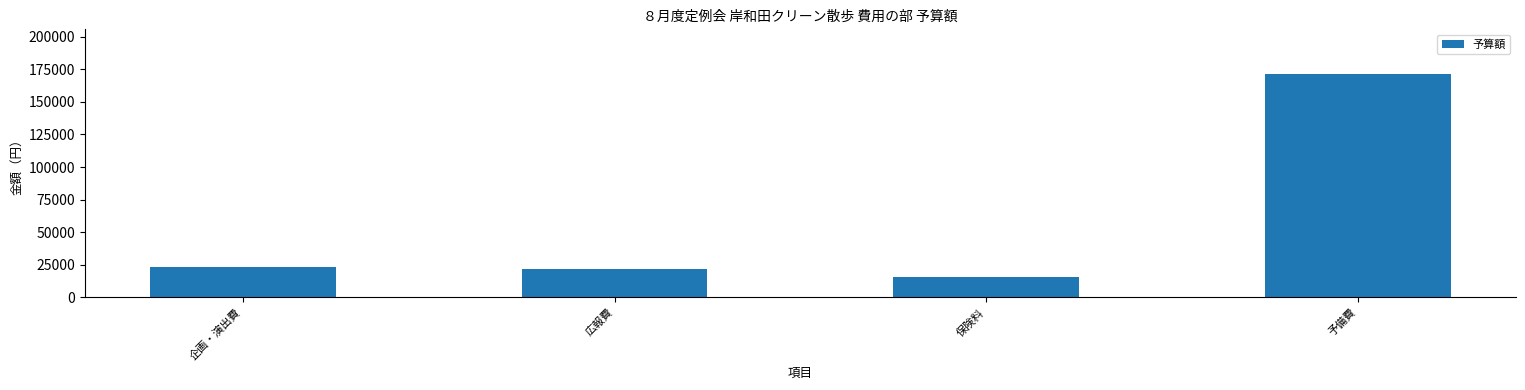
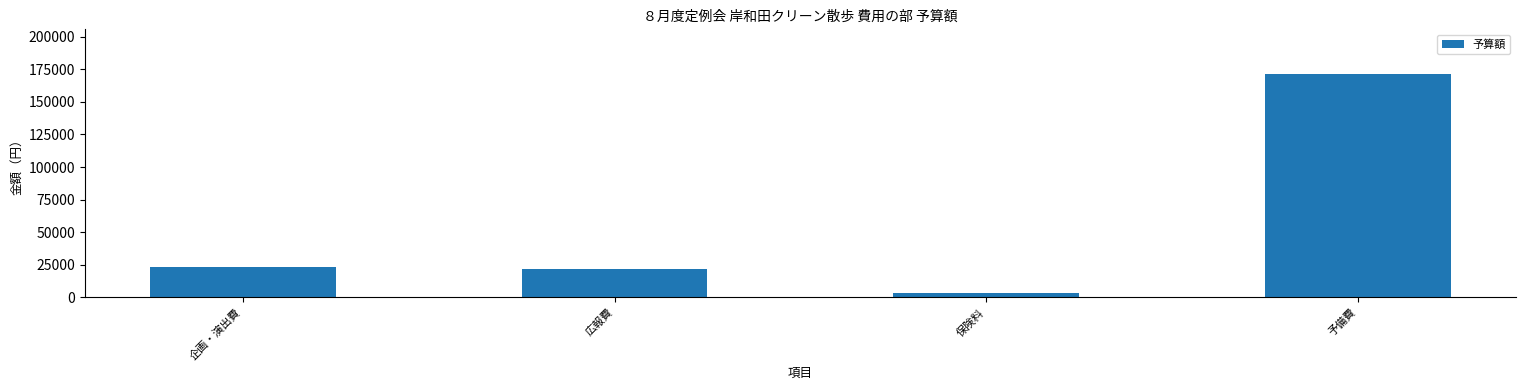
保険料: 16000 -> 3000
